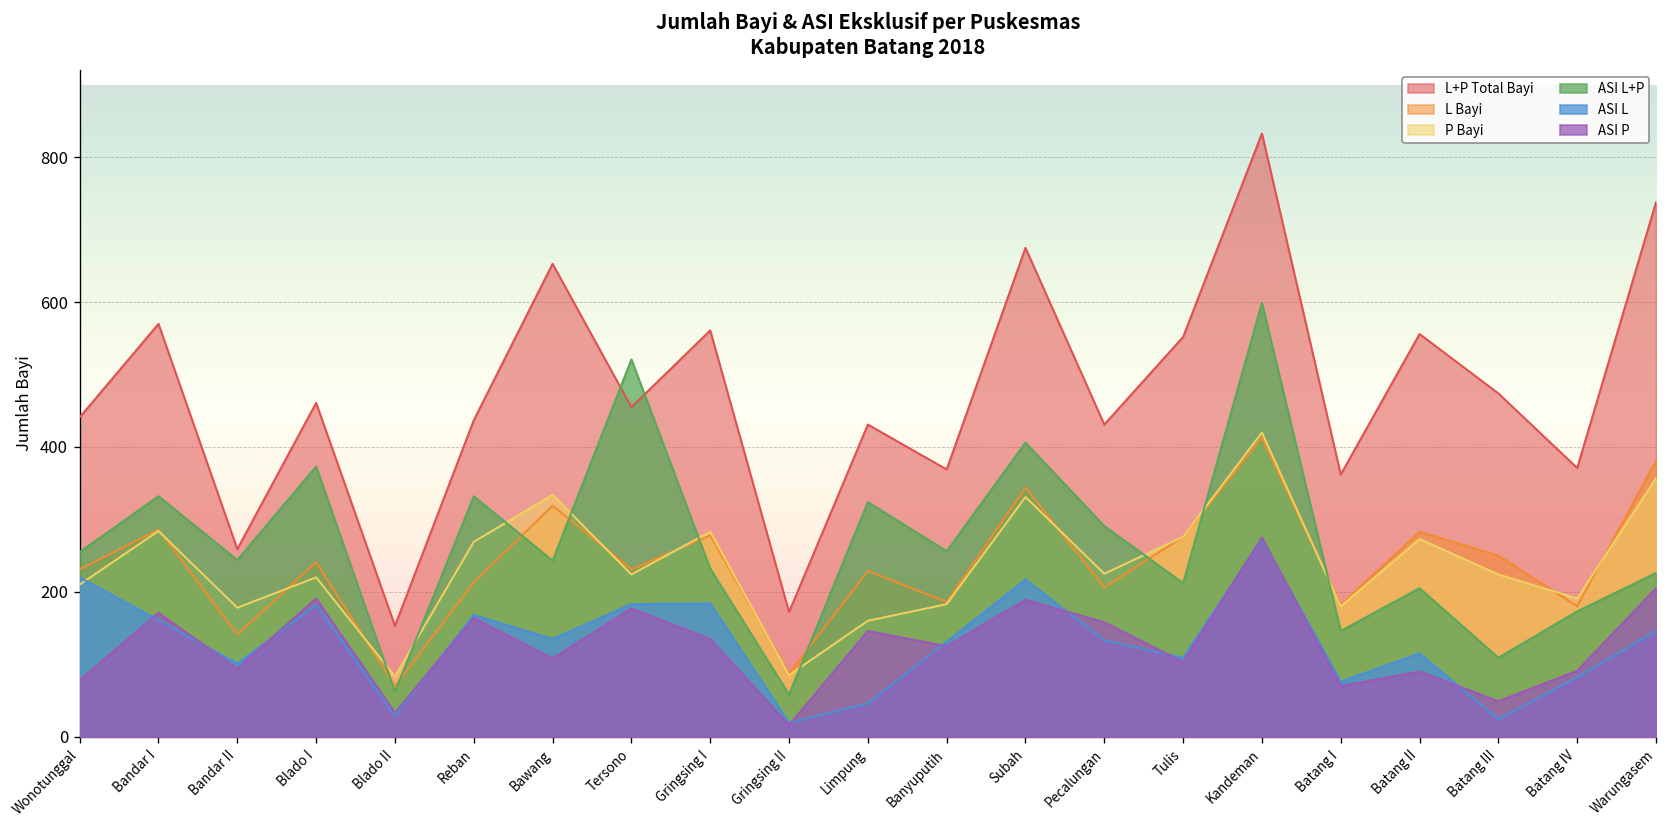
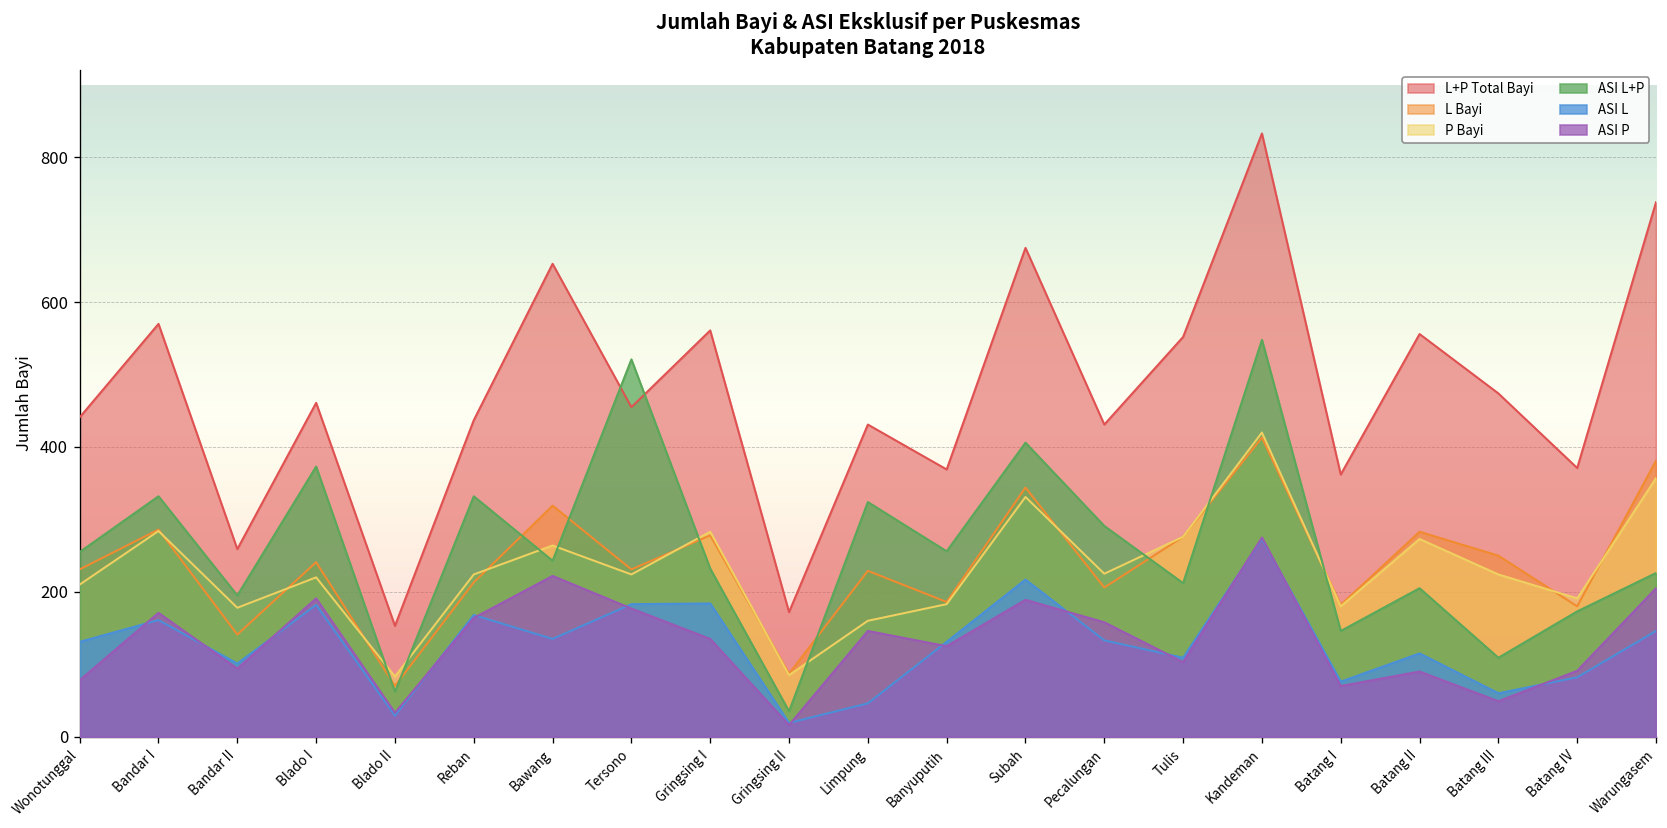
ASI L, Wonotunggal: 220 -> 130
ASI L+P, Bandar II: 240 -> 200
P Bayi, Reban: 270 -> 220
P Bayi, Bawang: 330 -> 260
ASI P, Bawang: 110 -> 220
ASI L+P, Gringsing II: 60 -> 40
ASI L+P, Kandeman: 600 -> 550
ASI L, Batang III: 20 -> 60
